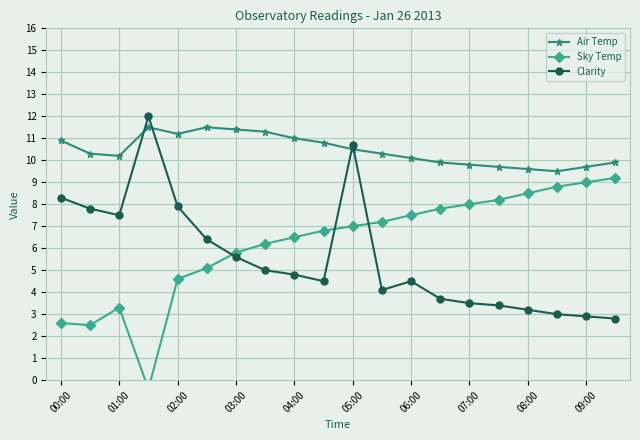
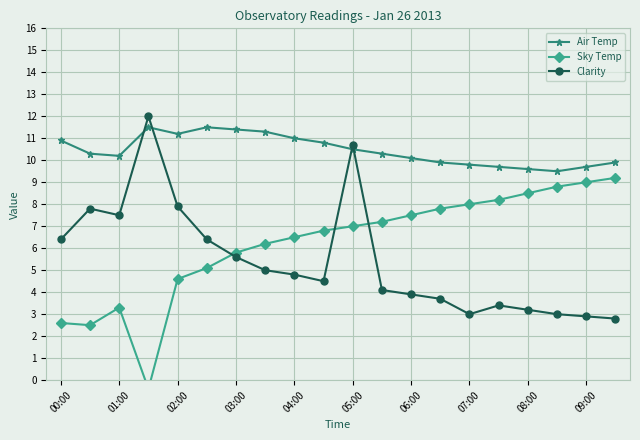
Clarity, 00:00: 8.3 -> 6.4
Clarity, 06:00: 4.5 -> 3.9
Clarity, 07:00: 3.5 -> 3.0
